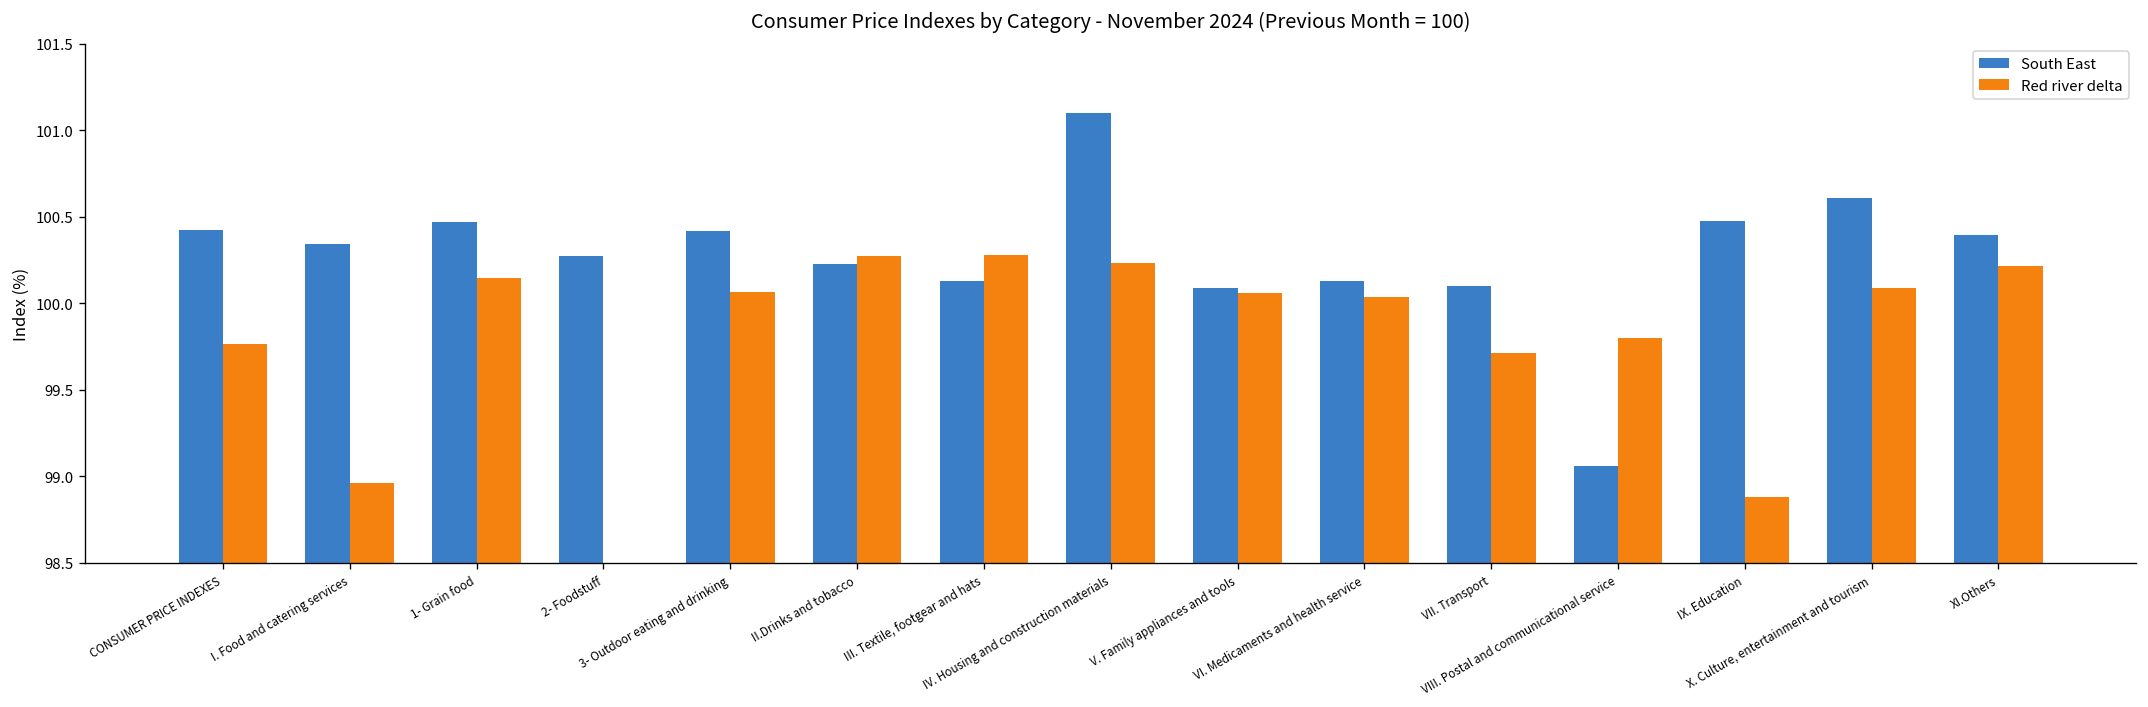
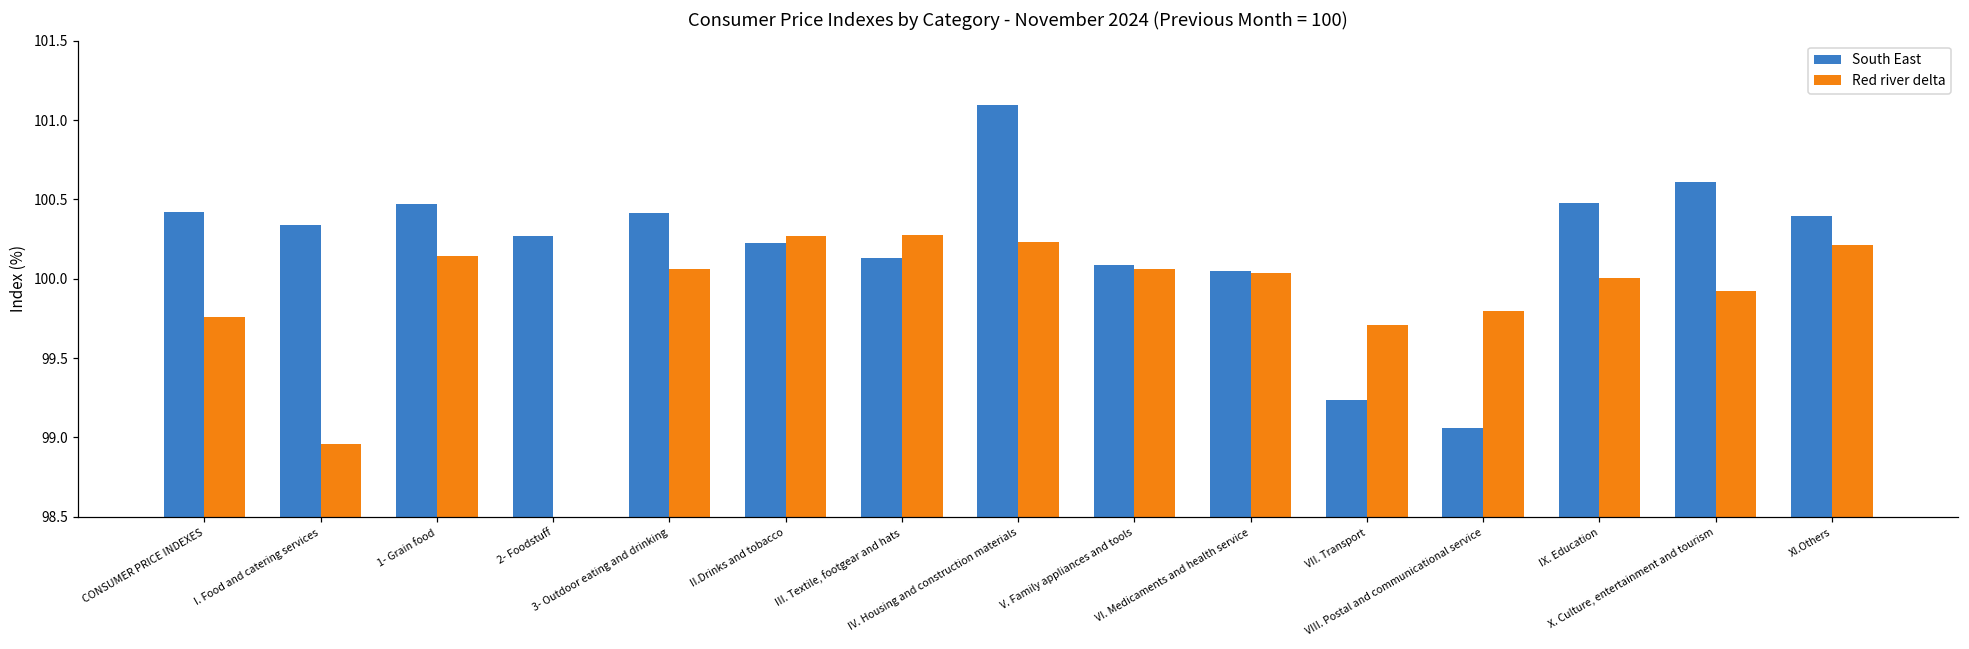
South East, VI. Medicaments and health service: 100.13 -> 100.05
South East, VII. Transport: 100.10 -> 99.23
Red river delta, IX. Education: 98.88 -> 100.00
Red river delta, X. Culture, entertainment and tourism: 100.09 -> 99.93
